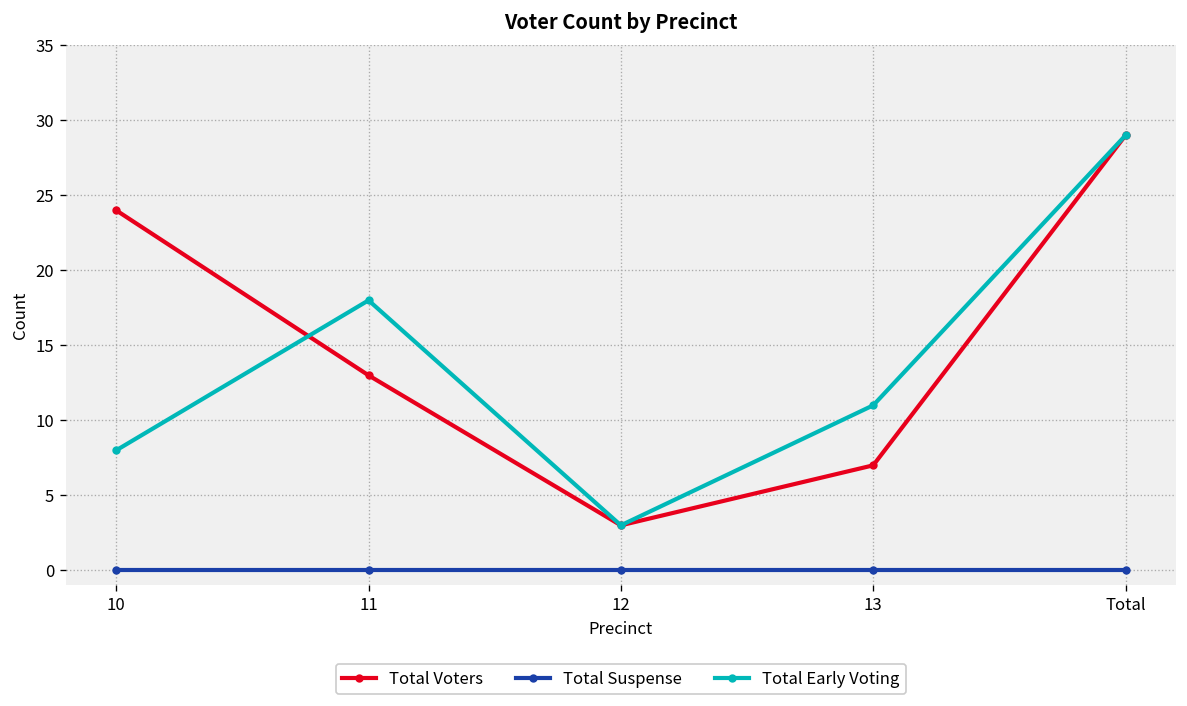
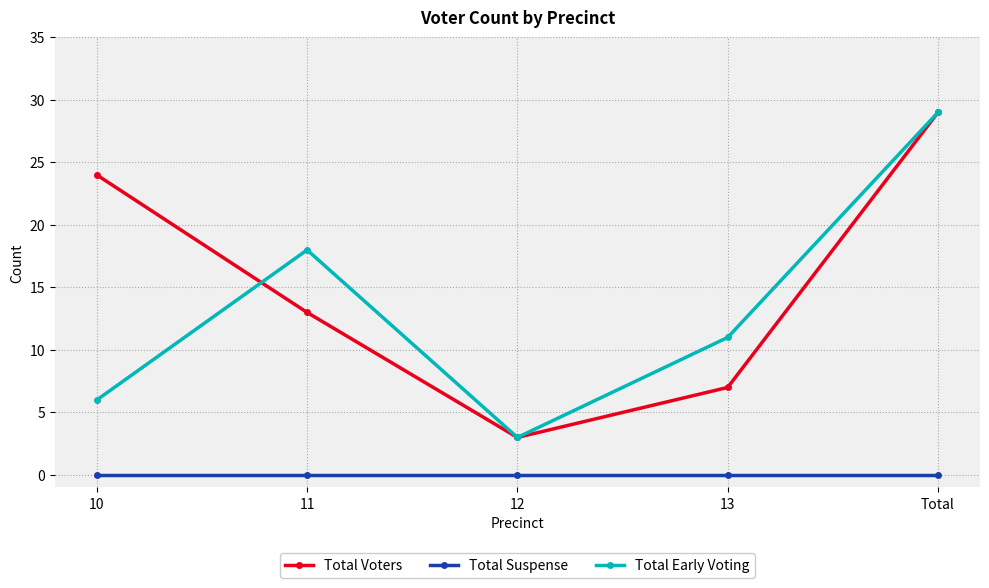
Total Early Voting, 10: 8 -> 6
